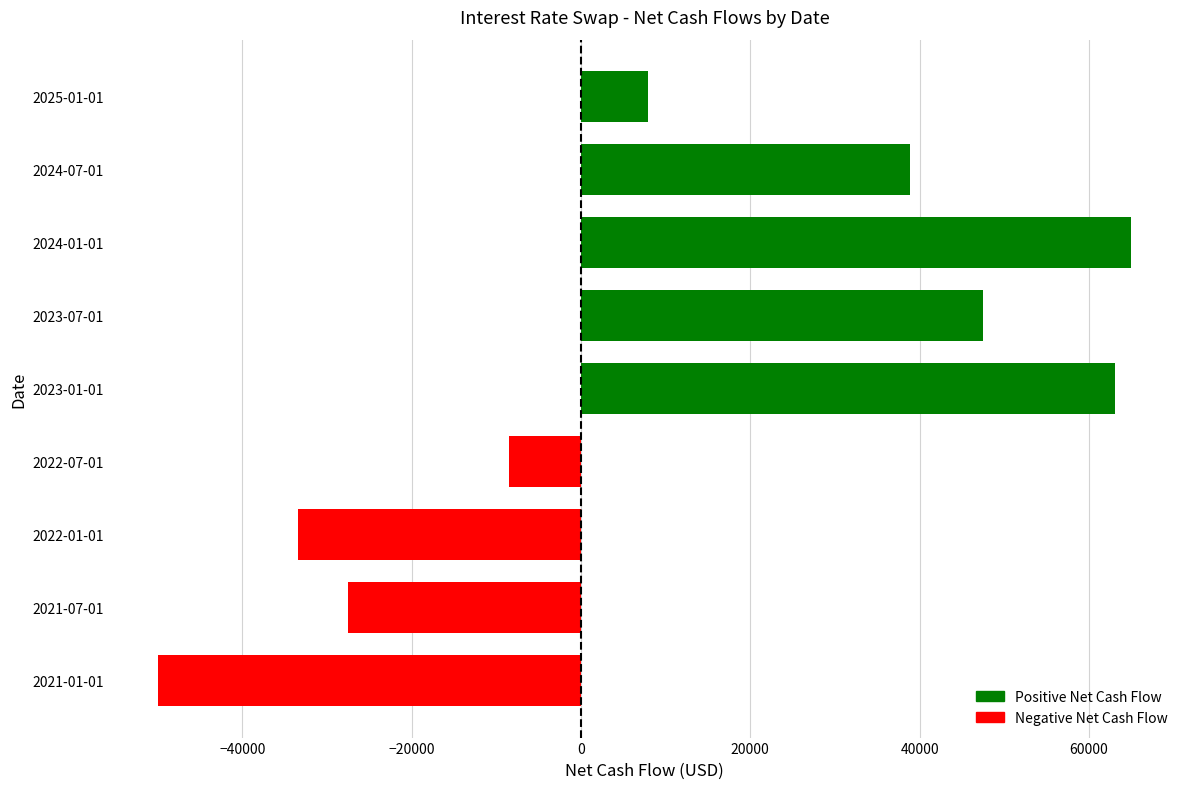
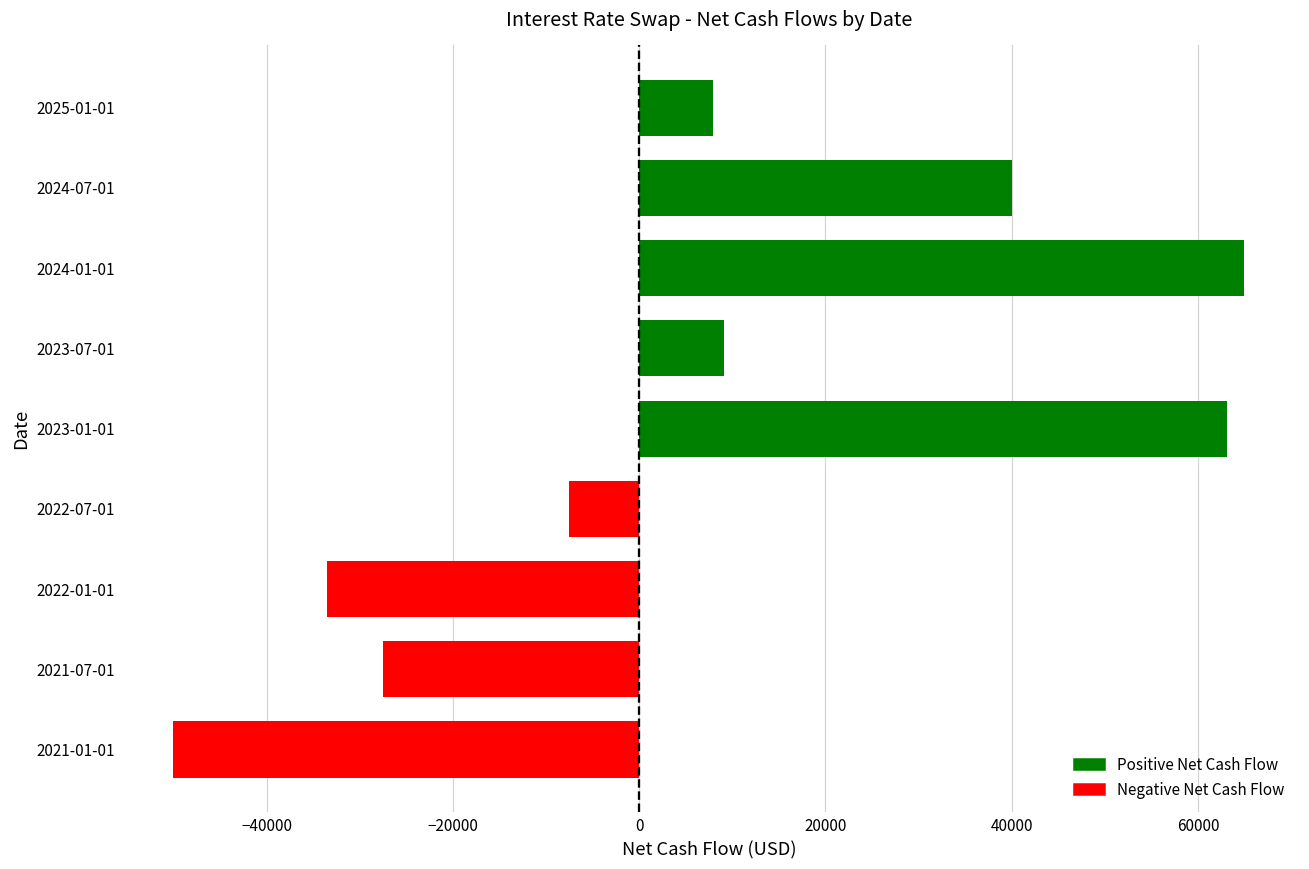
2024-07-01: 39000 -> 40000
2023-07-01: 48000 -> 9000
2022-07-01: -9000 -> -8000
